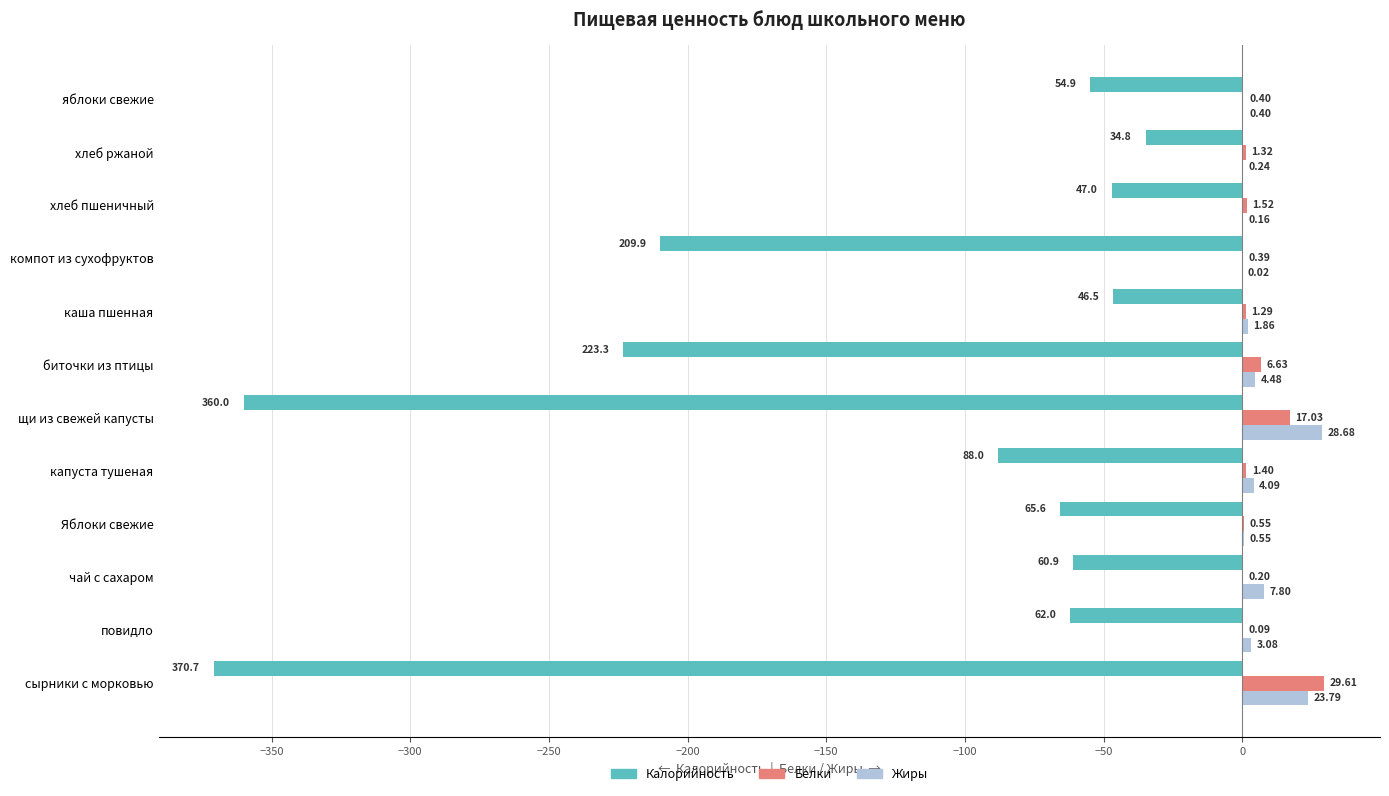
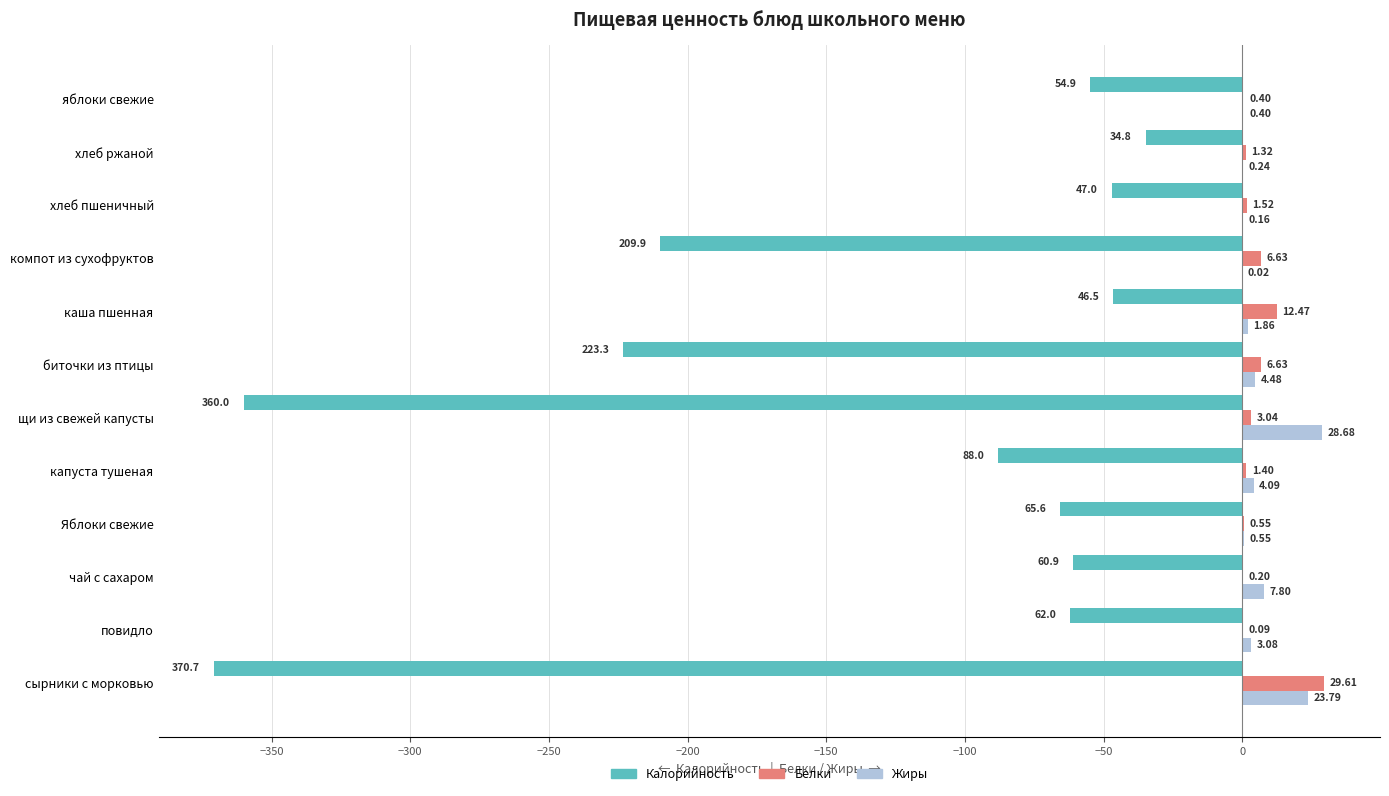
Белки, компот из сухофруктов: 0.39 -> 6.63
Белки, каша пшенная: 1.29 -> 12.47
Белки, щи из свежей капусты: 17.03 -> 3.04
